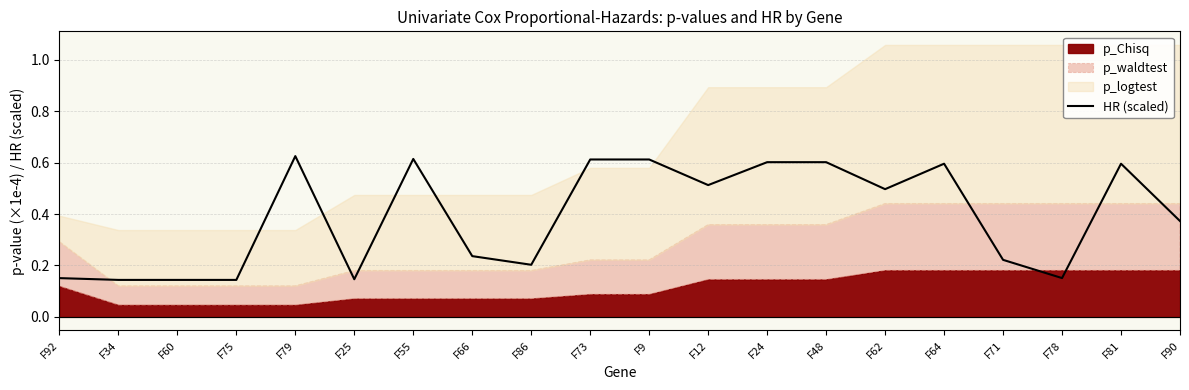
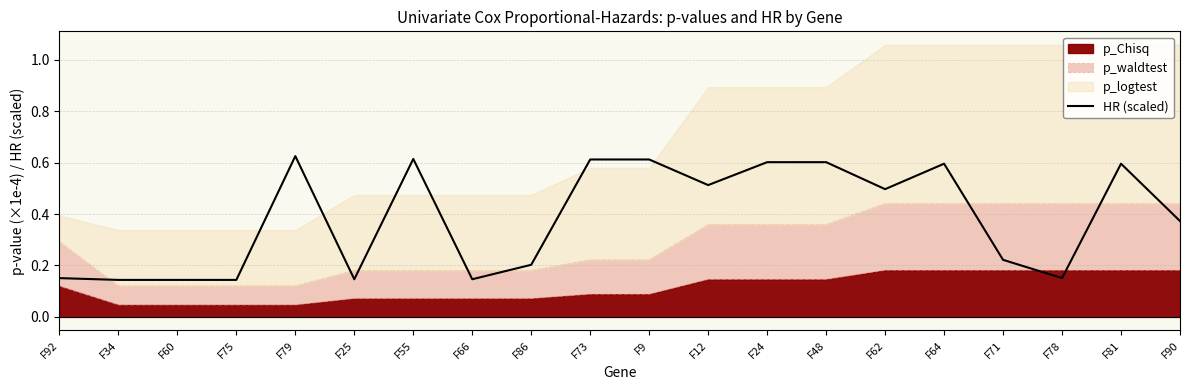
HR (scaled), F66: 0.24 -> 0.15
